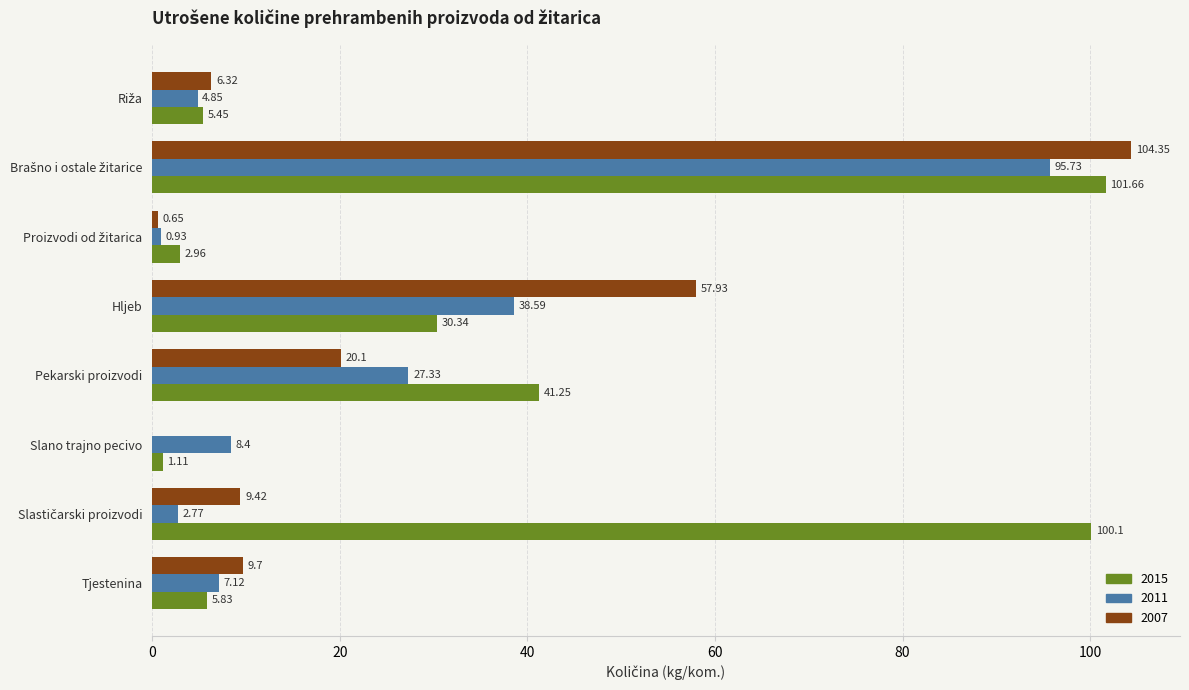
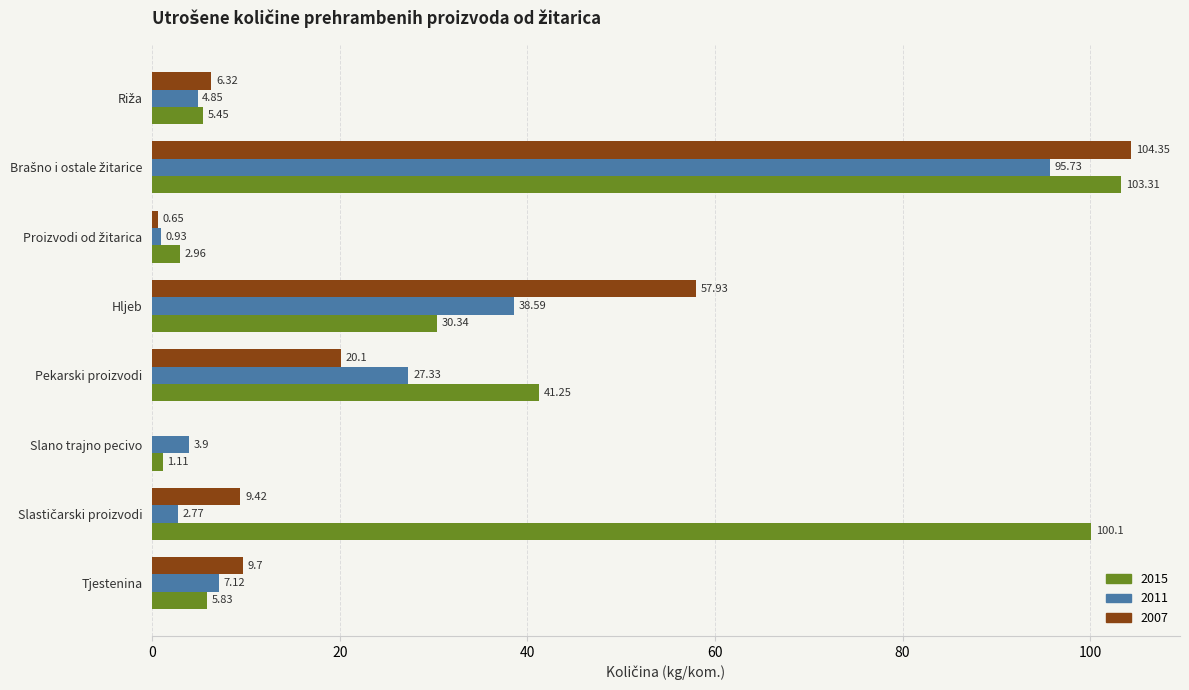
2015, Brašno i ostale žitarice: 101.66 -> 103.31
2011, Slano trajno pecivo: 8.4 -> 3.9
